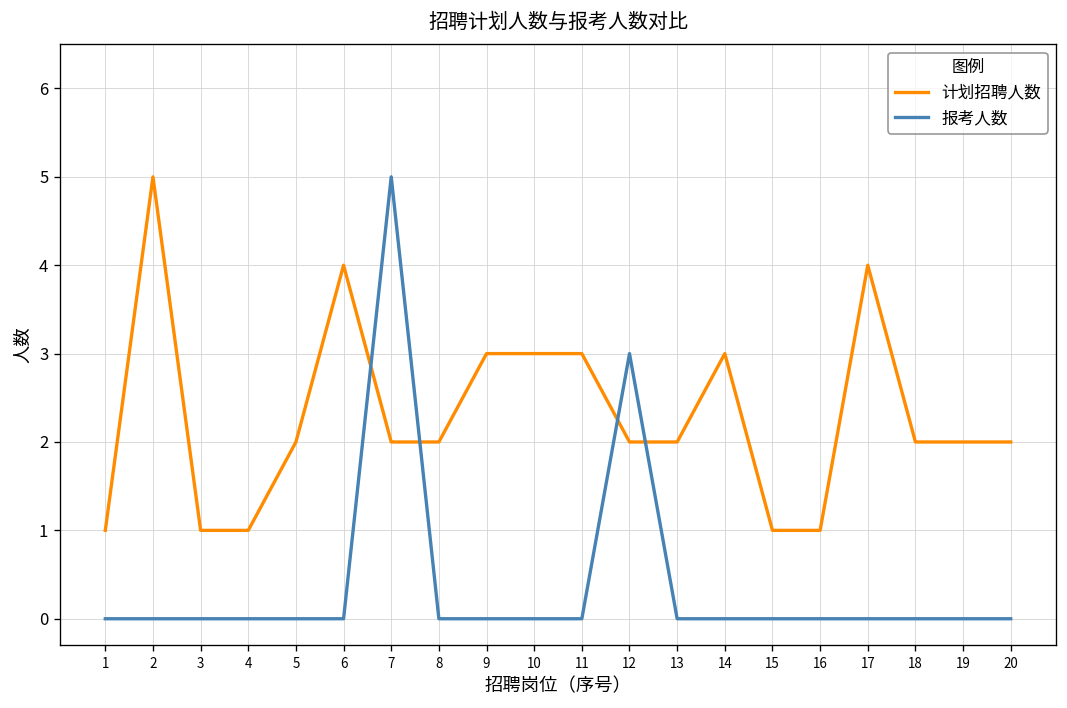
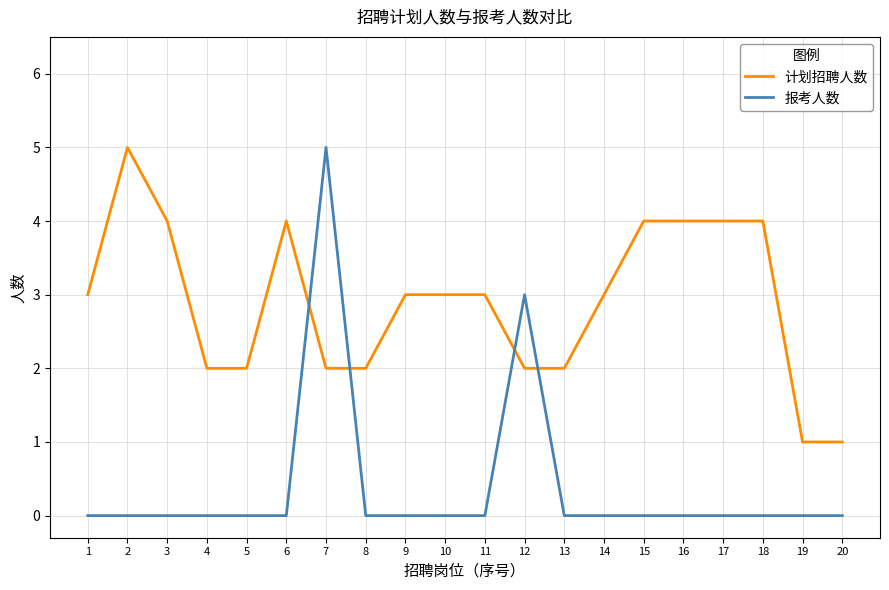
计划招聘人数, 1: 1 -> 3
计划招聘人数, 3: 1 -> 4
计划招聘人数, 4: 1 -> 2
计划招聘人数, 15: 1 -> 4
计划招聘人数, 16: 1 -> 4
计划招聘人数, 18: 2 -> 4
计划招聘人数, 19: 2 -> 1
计划招聘人数, 20: 2 -> 1
